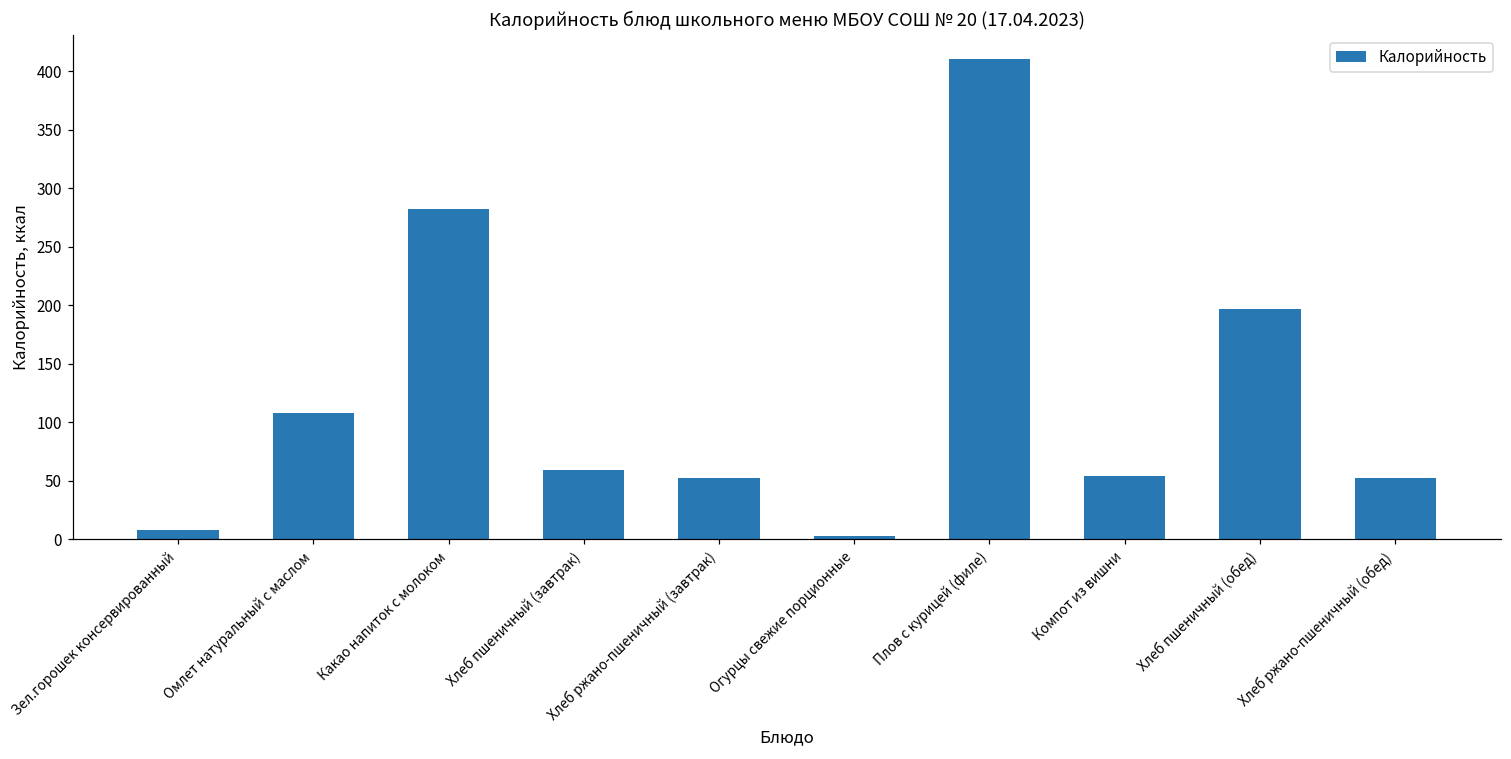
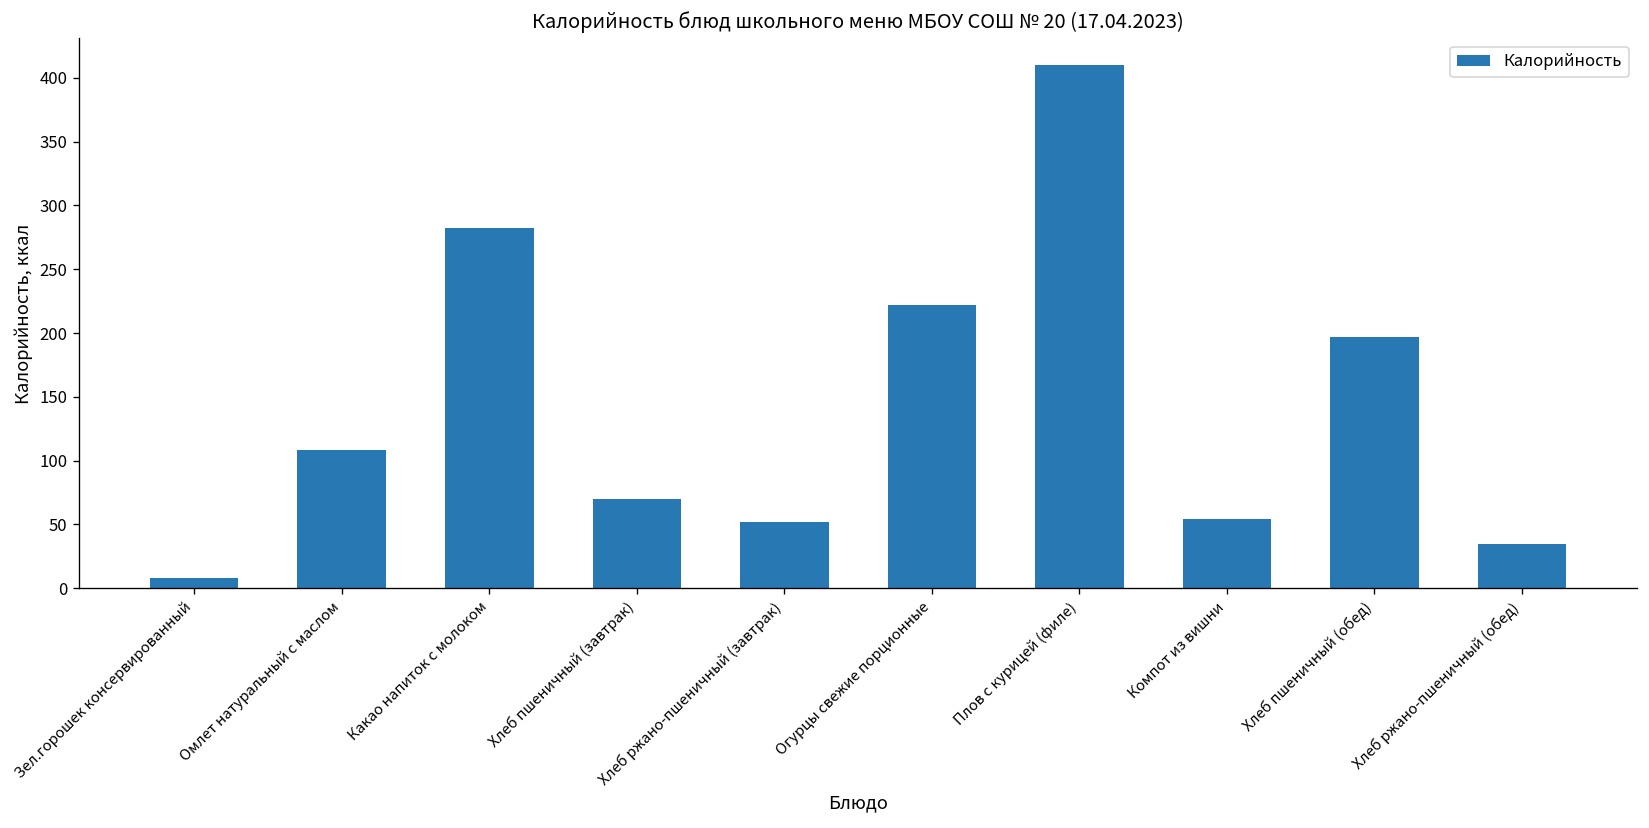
Хлеб пшеничный (завтрак): 59 -> 70
Огурцы свежие порционные: 3 -> 222
Хлеб ржано-пшеничный (обед): 52 -> 35
